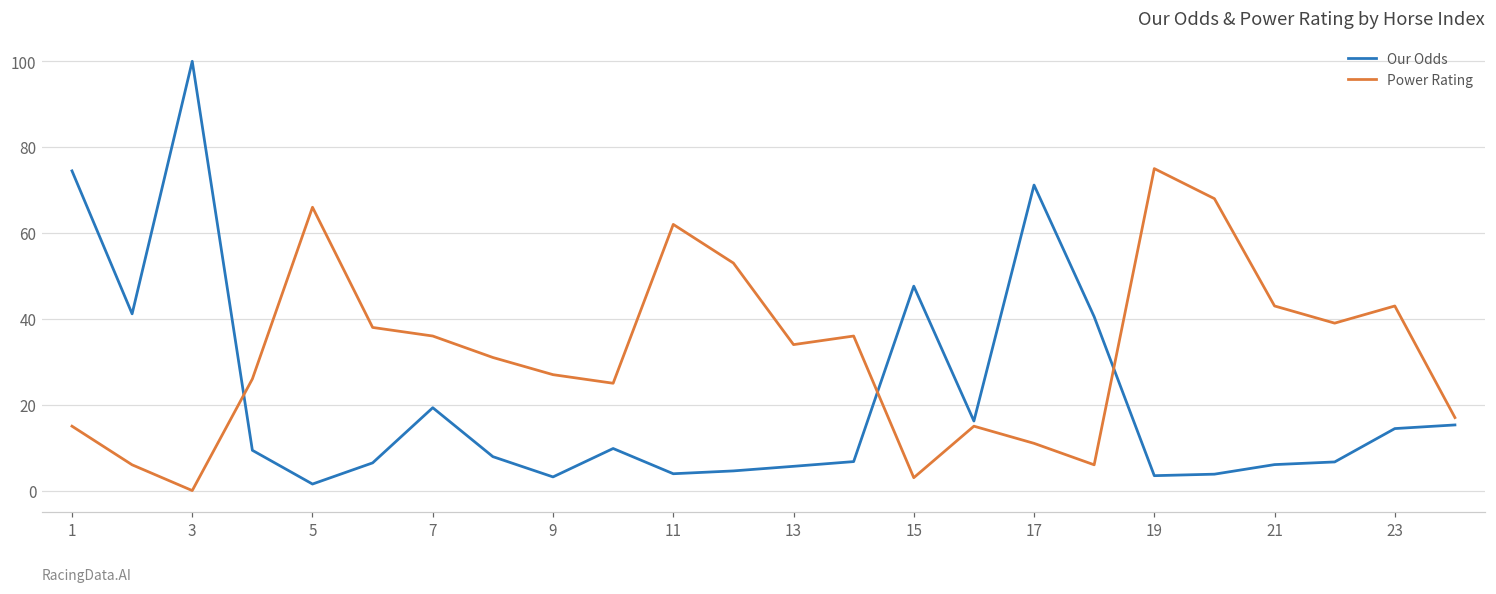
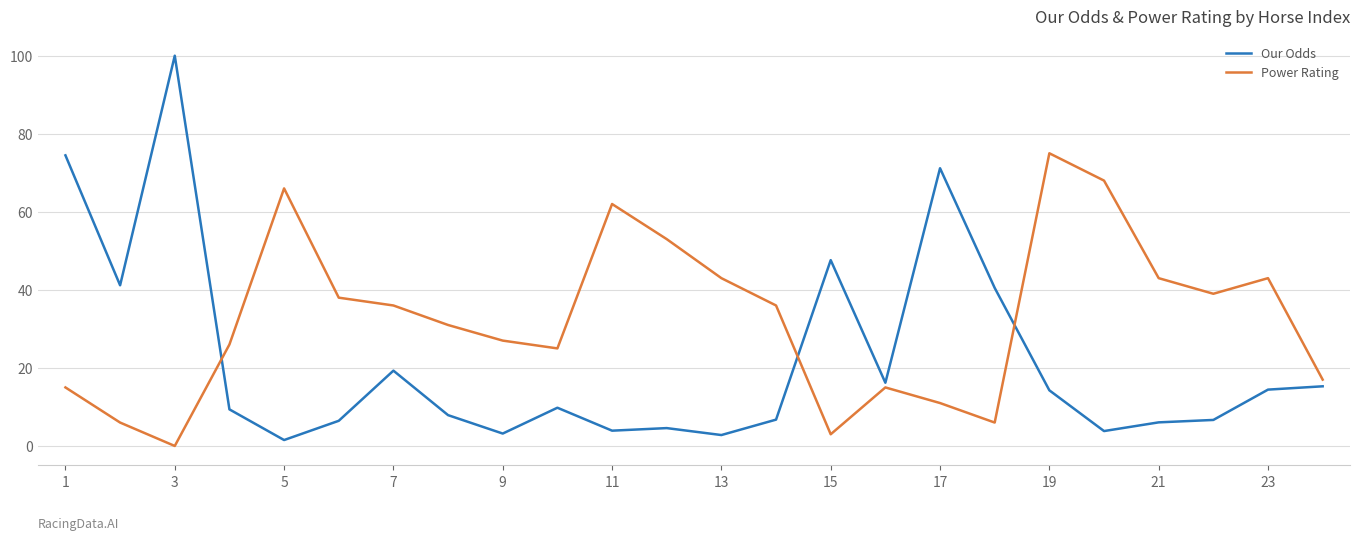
Our Odds, 13: 6 -> 3
Power Rating, 13: 34 -> 43
Our Odds, 19: 3 -> 14
